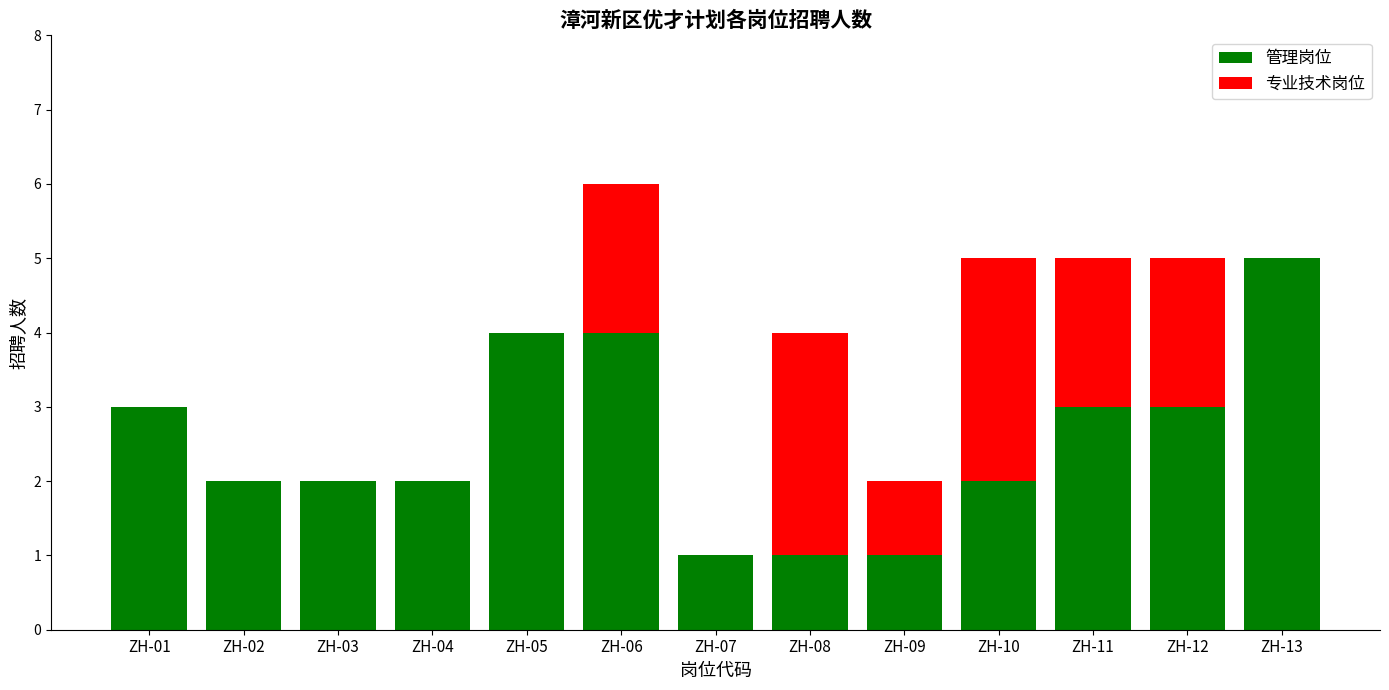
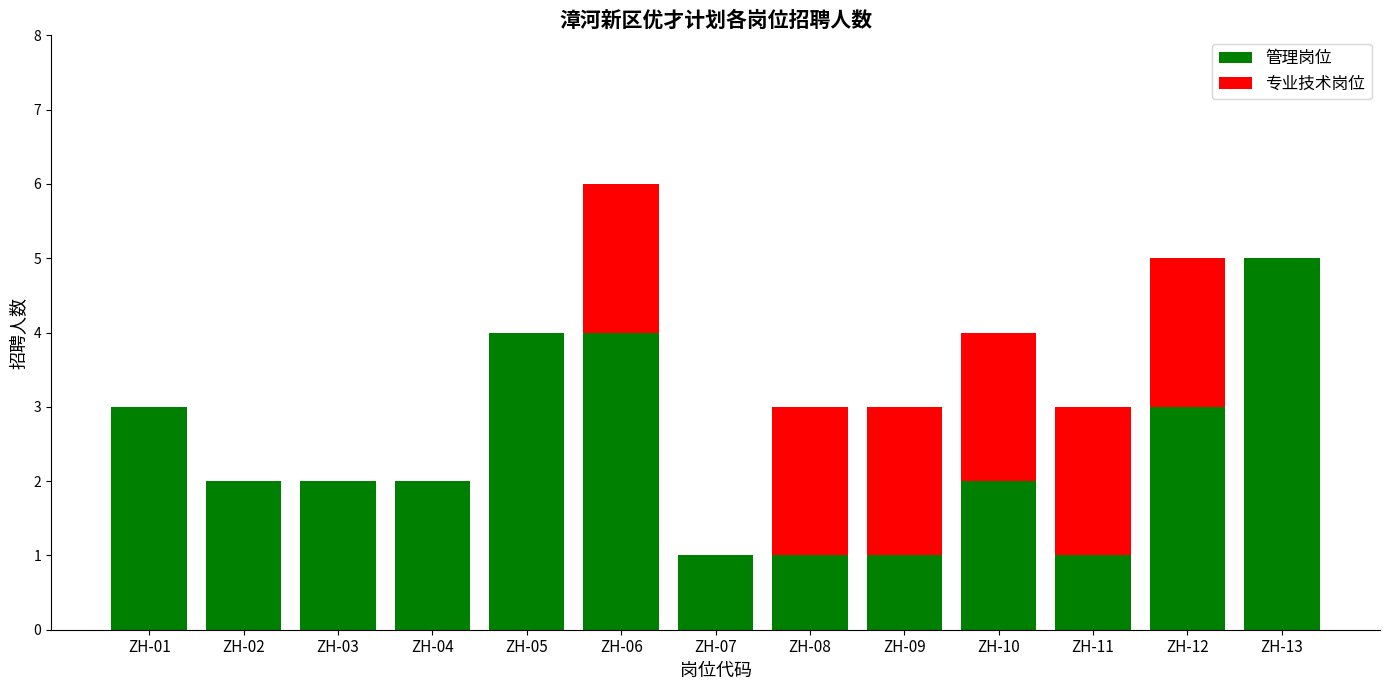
专业技术岗位, ZH-08: 3 -> 2
专业技术岗位, ZH-09: 1 -> 2
专业技术岗位, ZH-10: 3 -> 2
管理岗位, ZH-11: 3 -> 1
